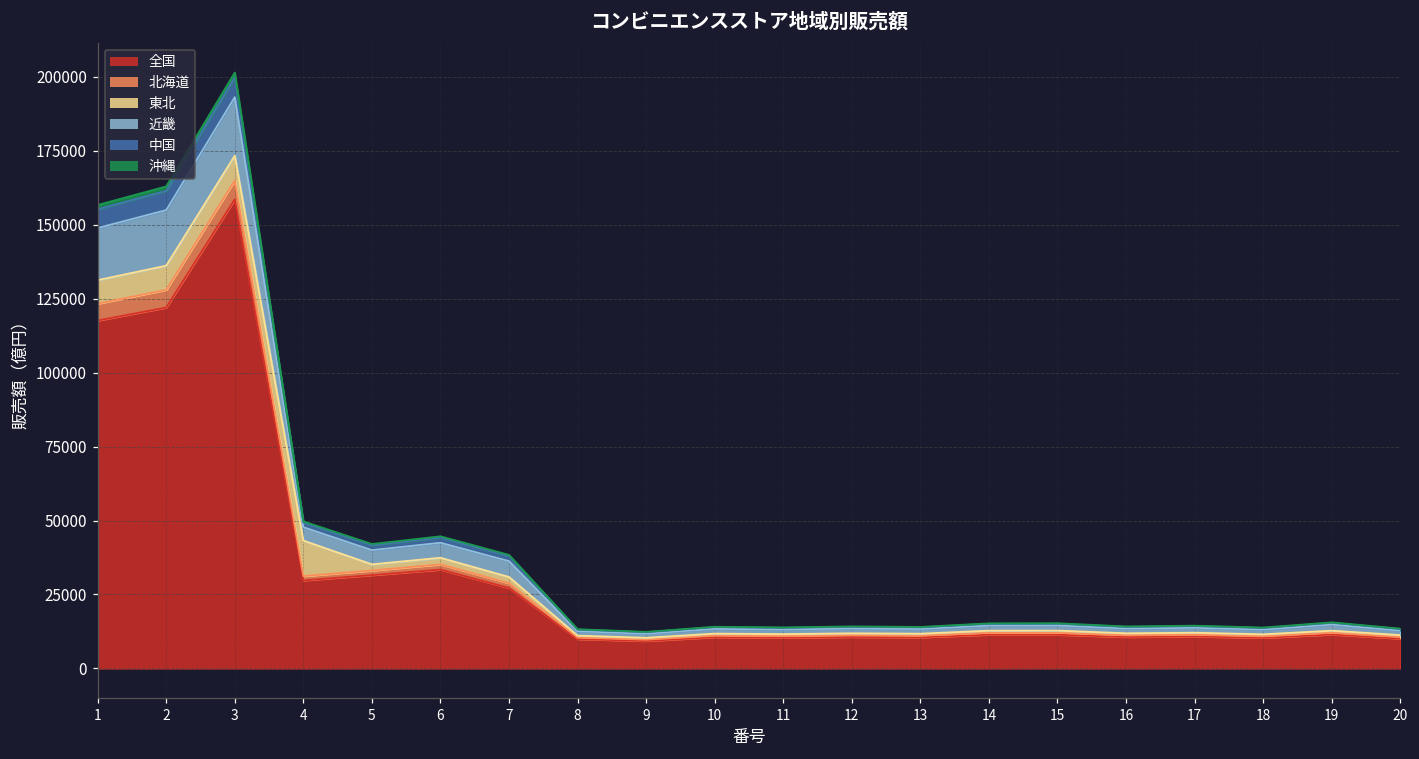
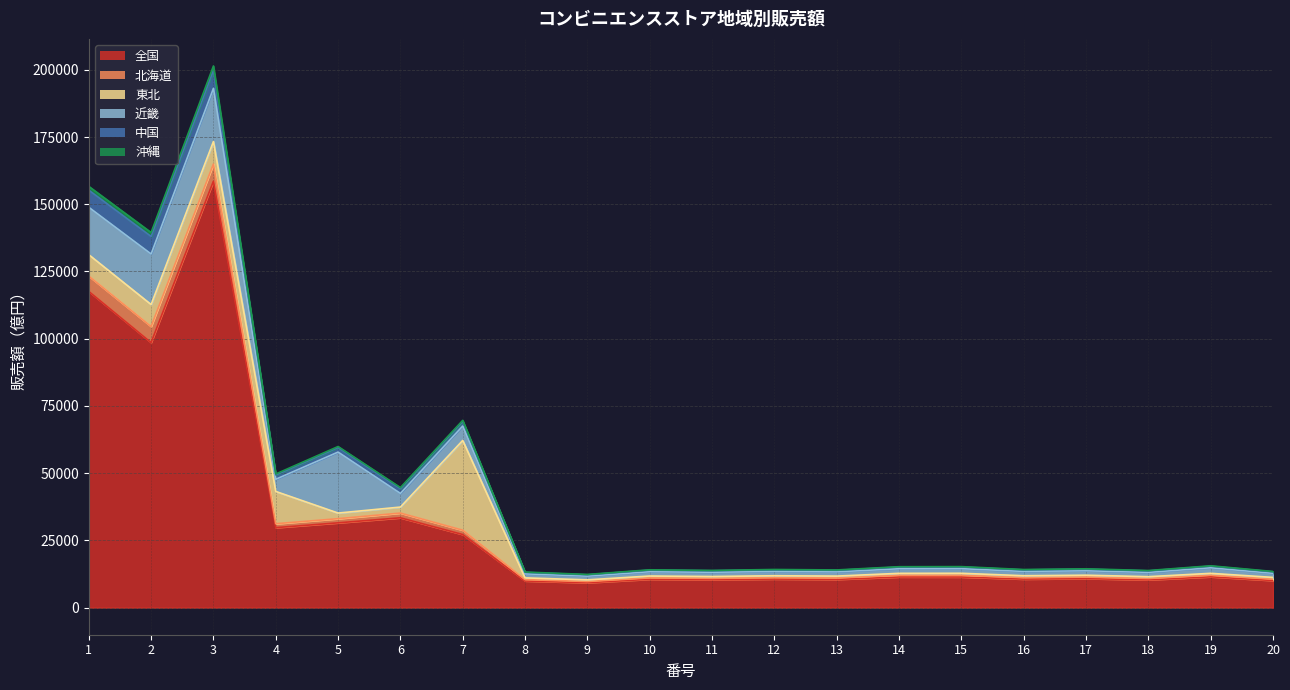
全国, 2: 122000 -> 99000
近畿, 5: 5000 -> 23000
東北, 7: 2000 -> 33000
